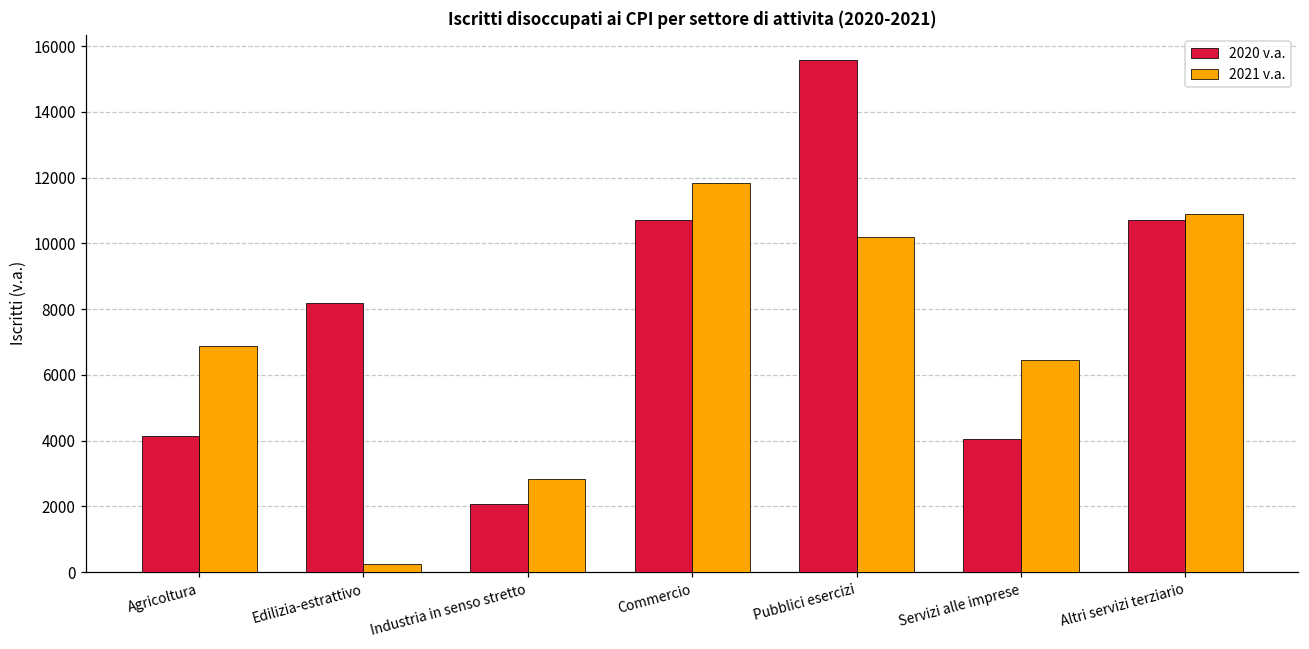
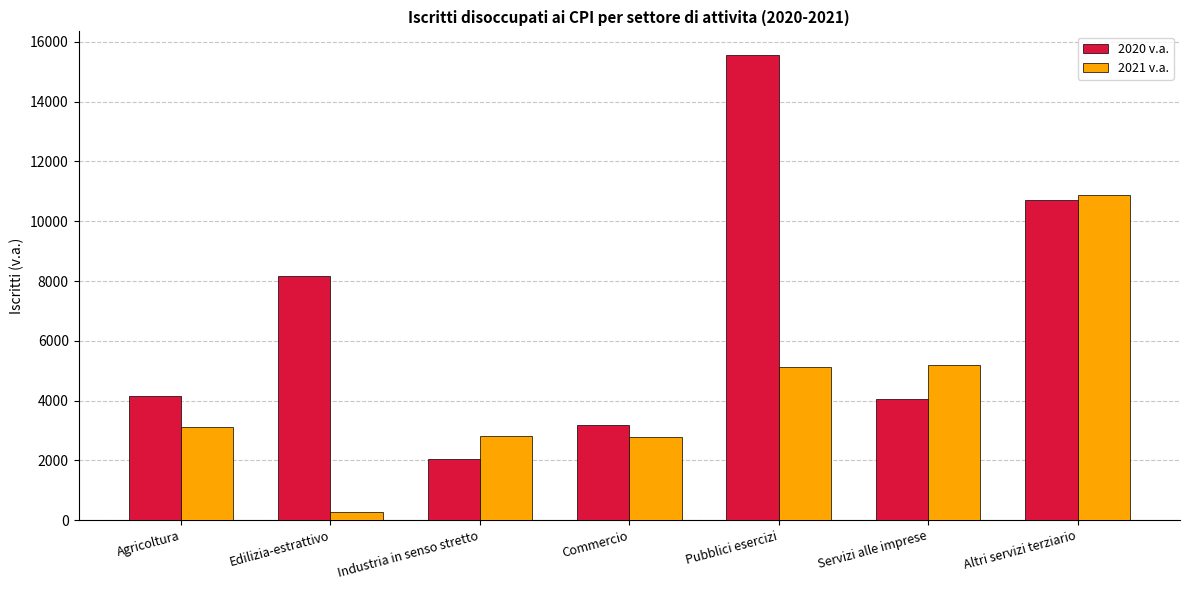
2021 v.a., Agricoltura: 6900 -> 3100
2020 v.a., Commercio: 10700 -> 3200
2021 v.a., Commercio: 11800 -> 2800
2021 v.a., Pubblici esercizi: 10200 -> 5100
2021 v.a., Servizi alle imprese: 6400 -> 5200
